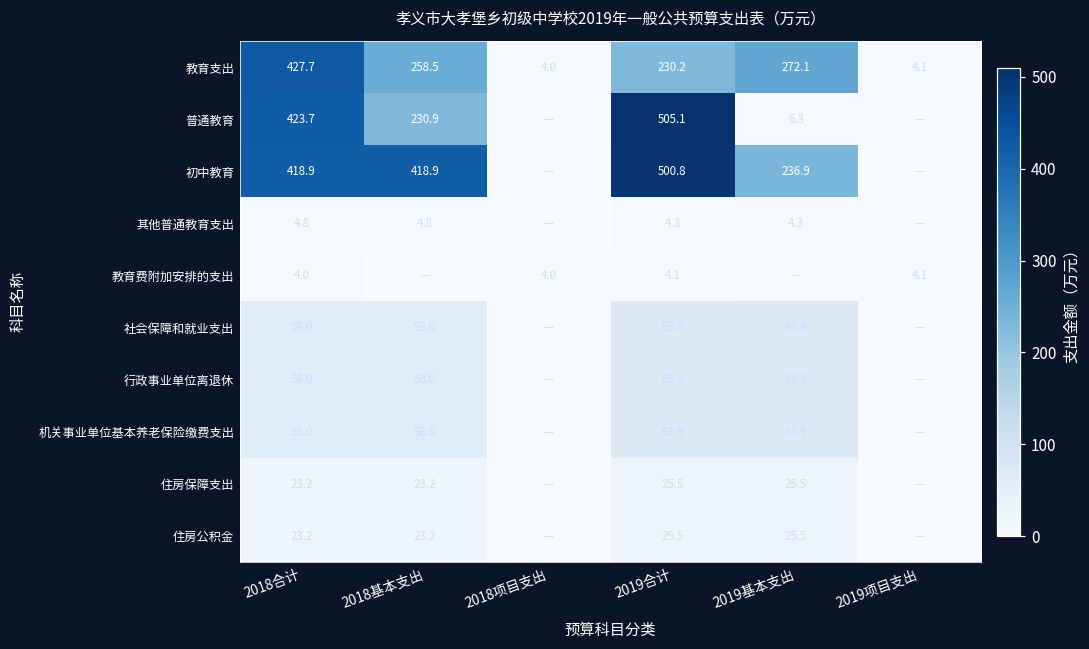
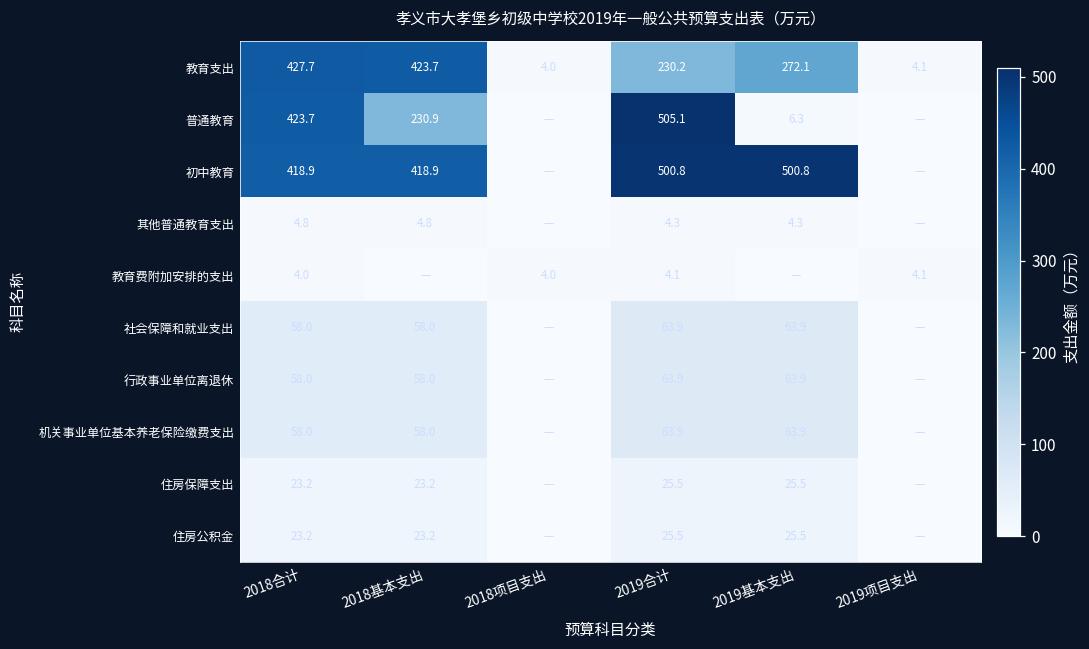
教育支出, 2018基本支出: 258.5 -> 423.7
初中教育, 2019基本支出: 236.9 -> 500.8
